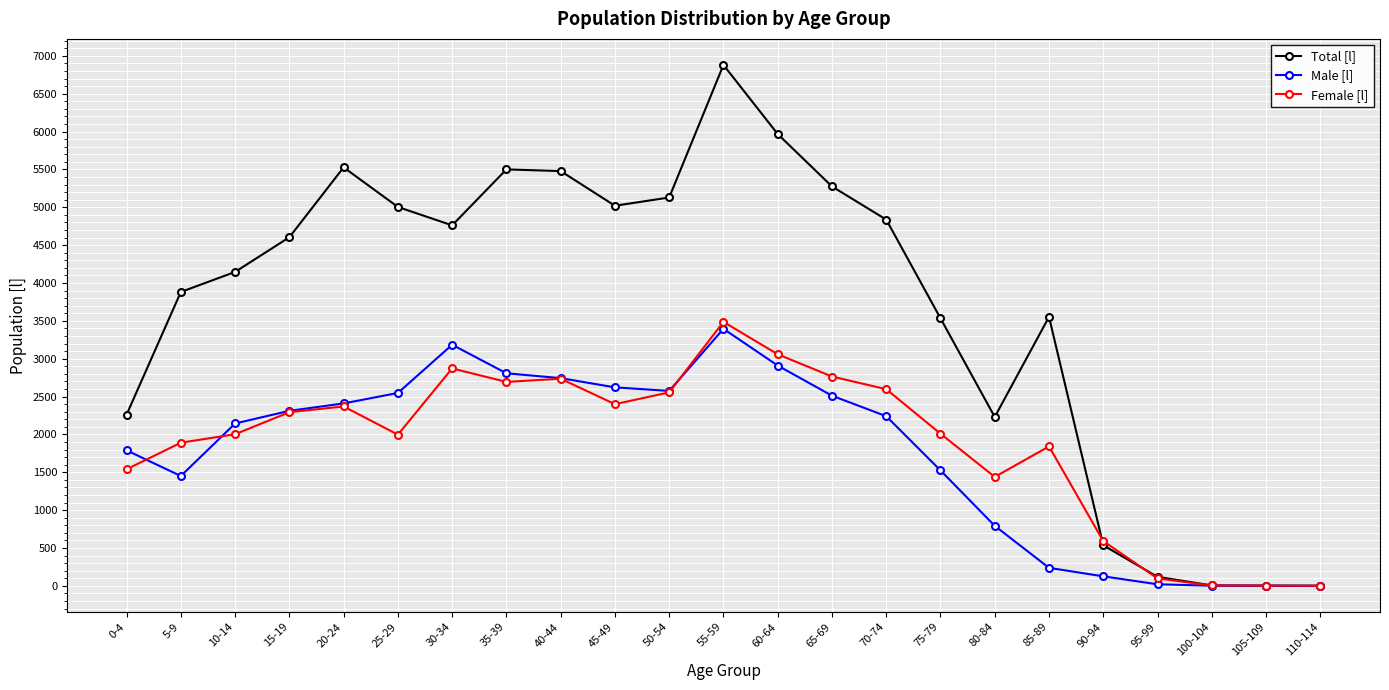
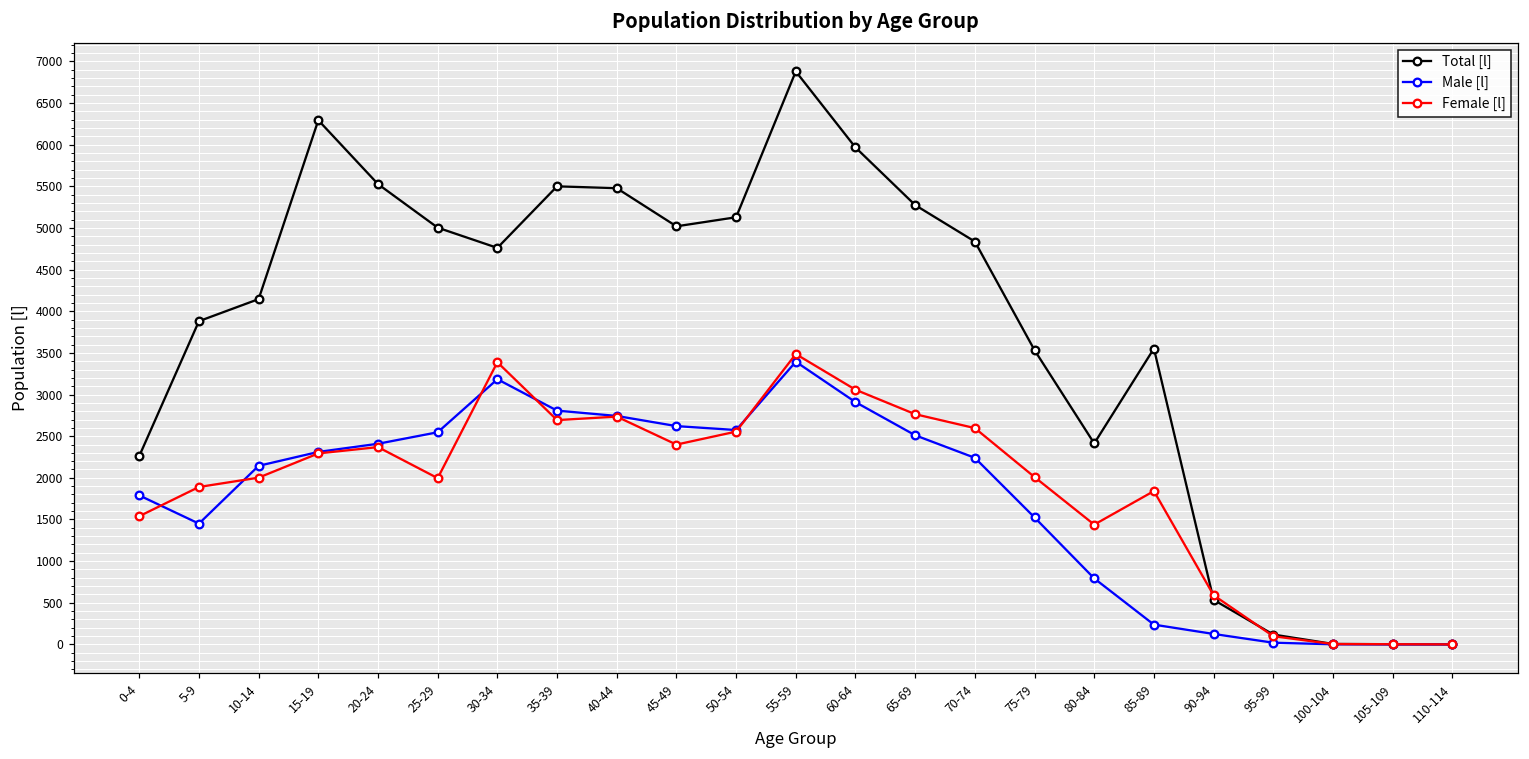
Total [l], 15-19: 4600 -> 6300
Female [l], 30-34: 2900 -> 3400
Total [l], 80-84: 2200 -> 2400
